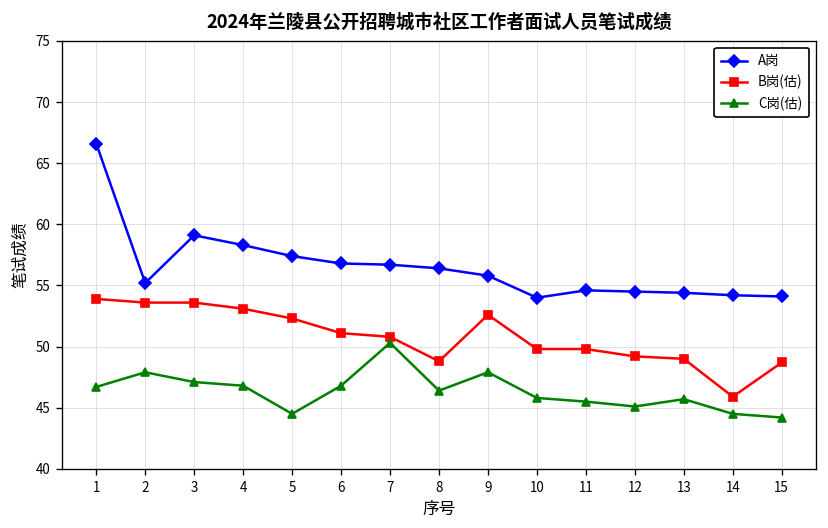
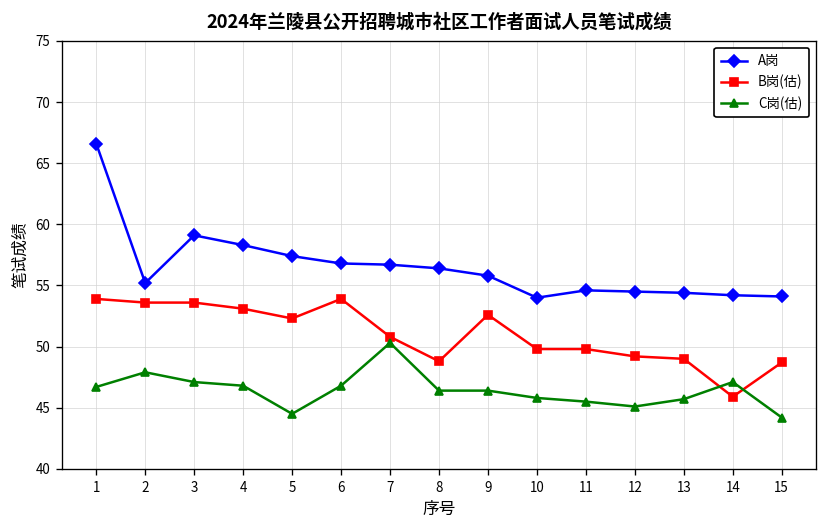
B岗(估), 6: 51.1 -> 53.9
C岗(估), 9: 47.9 -> 46.4
C岗(估), 14: 44.5 -> 47.1
